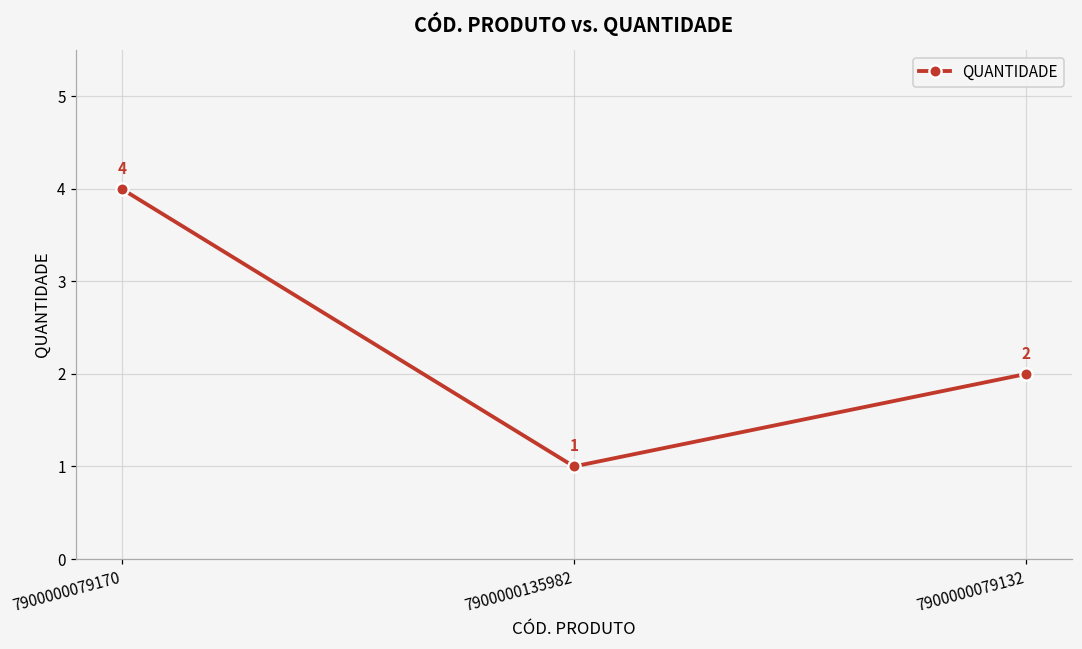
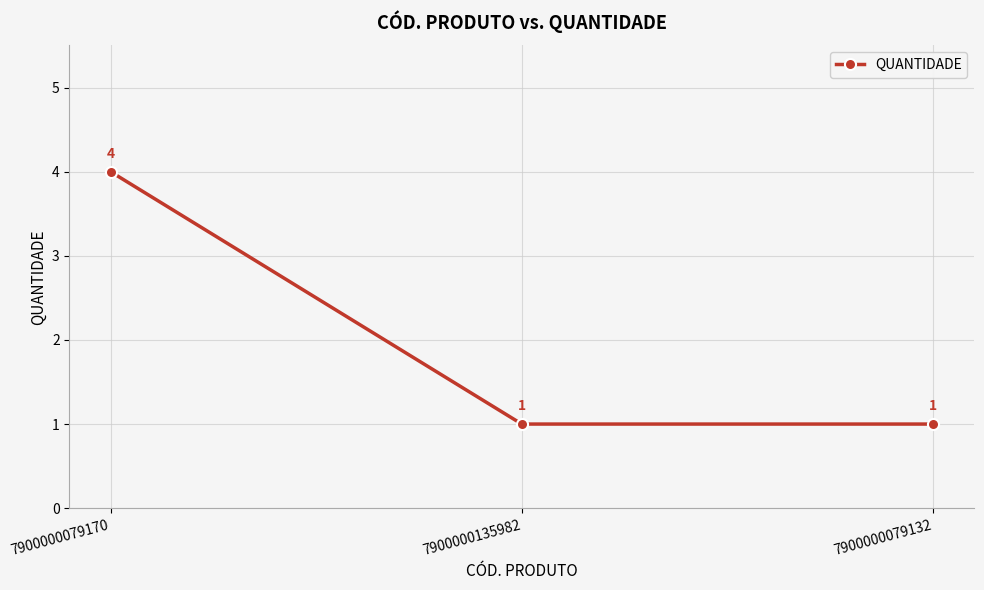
7900000079132: 2 -> 1
